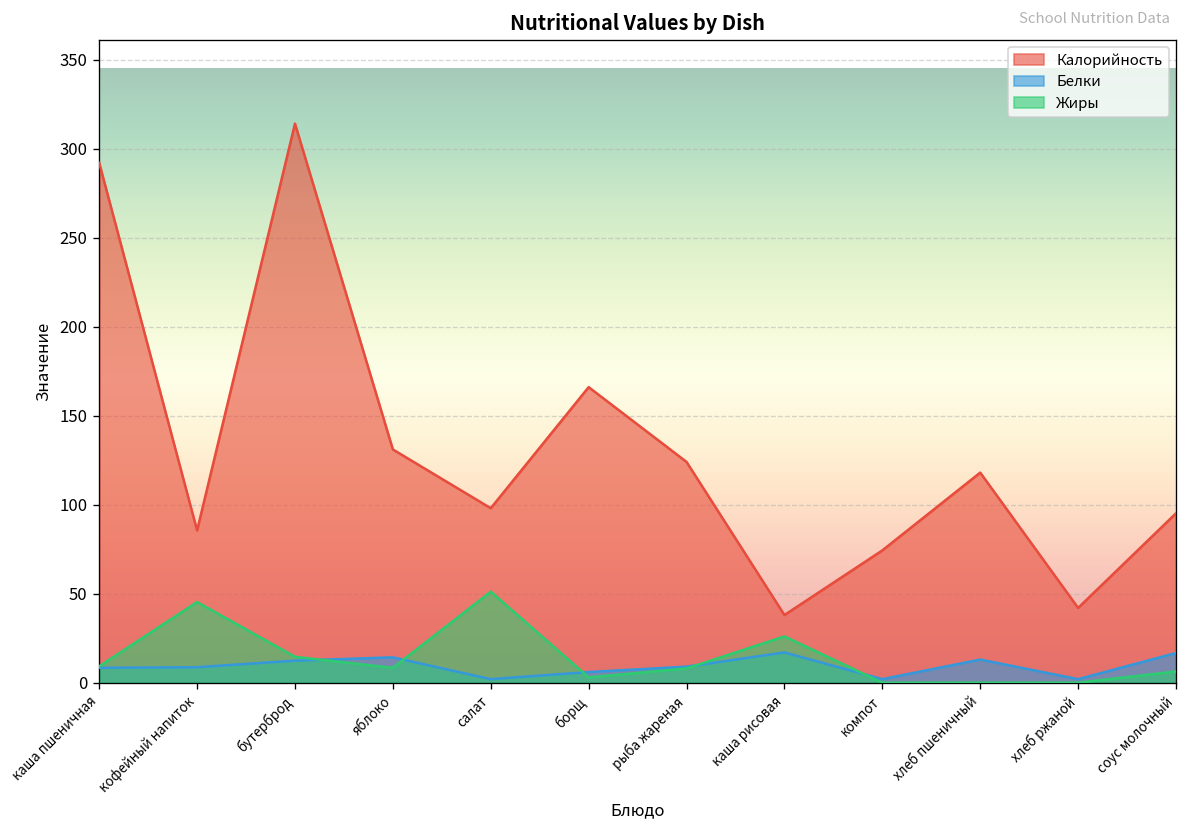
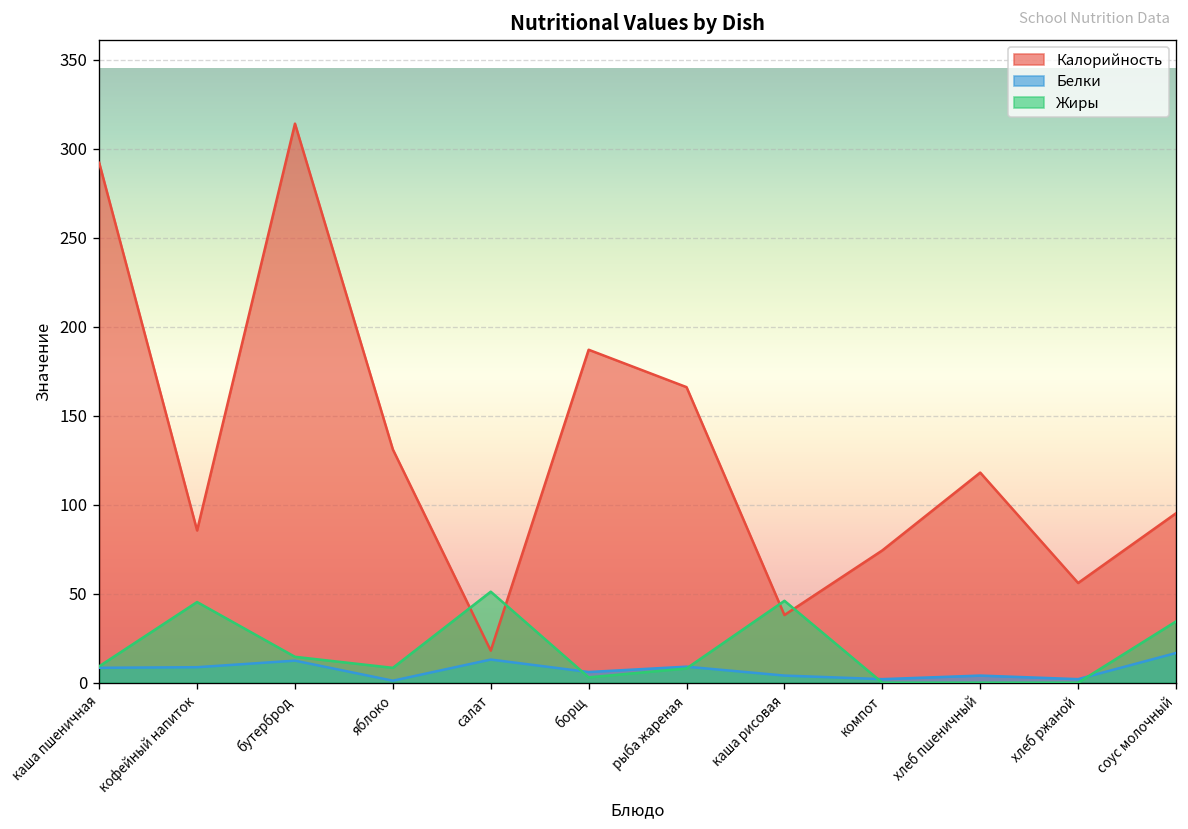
Белки, яблоко: 14 -> 1
Калорийность, салат: 98 -> 18
Белки, салат: 2 -> 13
Калорийность, борщ: 166 -> 187
Калорийность, рыба жареная: 124 -> 166
Белки, каша рисовая: 17 -> 4
Жиры, каша рисовая: 26 -> 46
Белки, хлеб пшеничный: 13 -> 4
Калорийность, хлеб ржаной: 42 -> 56
Жиры, соус молочный: 6 -> 34
